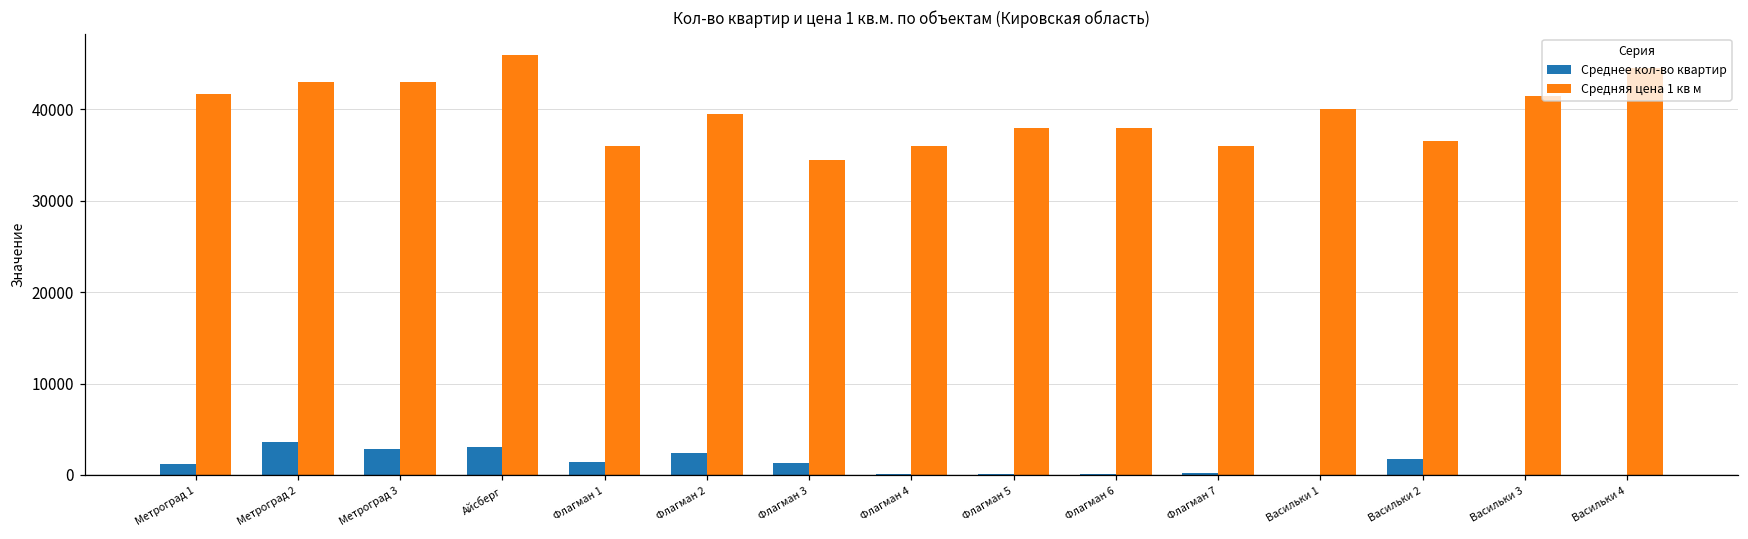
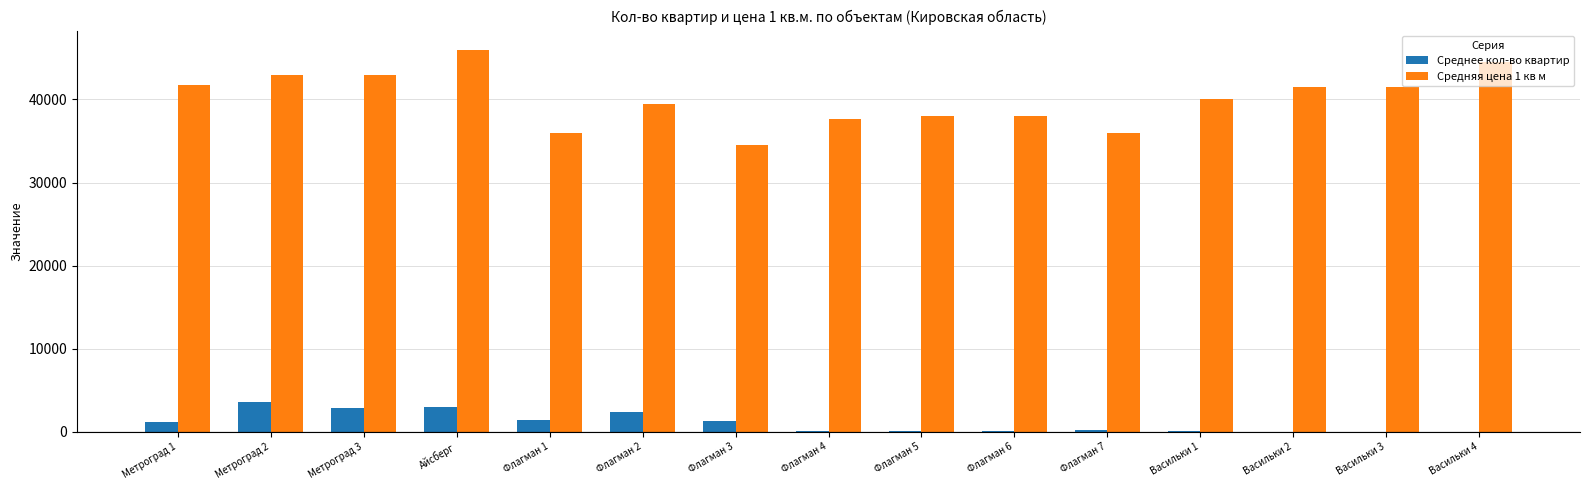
Средняя цена 1 кв м, Флагман 4: 36000 -> 38000
Среднее кол-во квартир, Васильки 2: 2000 -> 0
Средняя цена 1 кв м, Васильки 2: 37000 -> 42000
